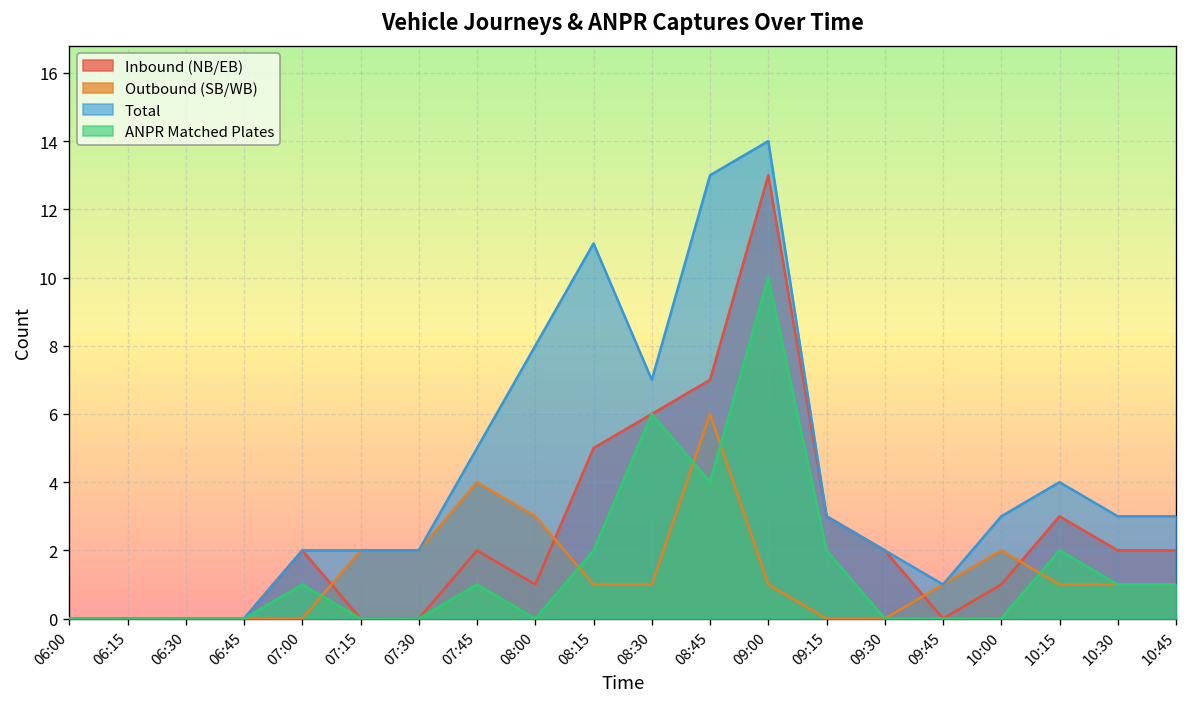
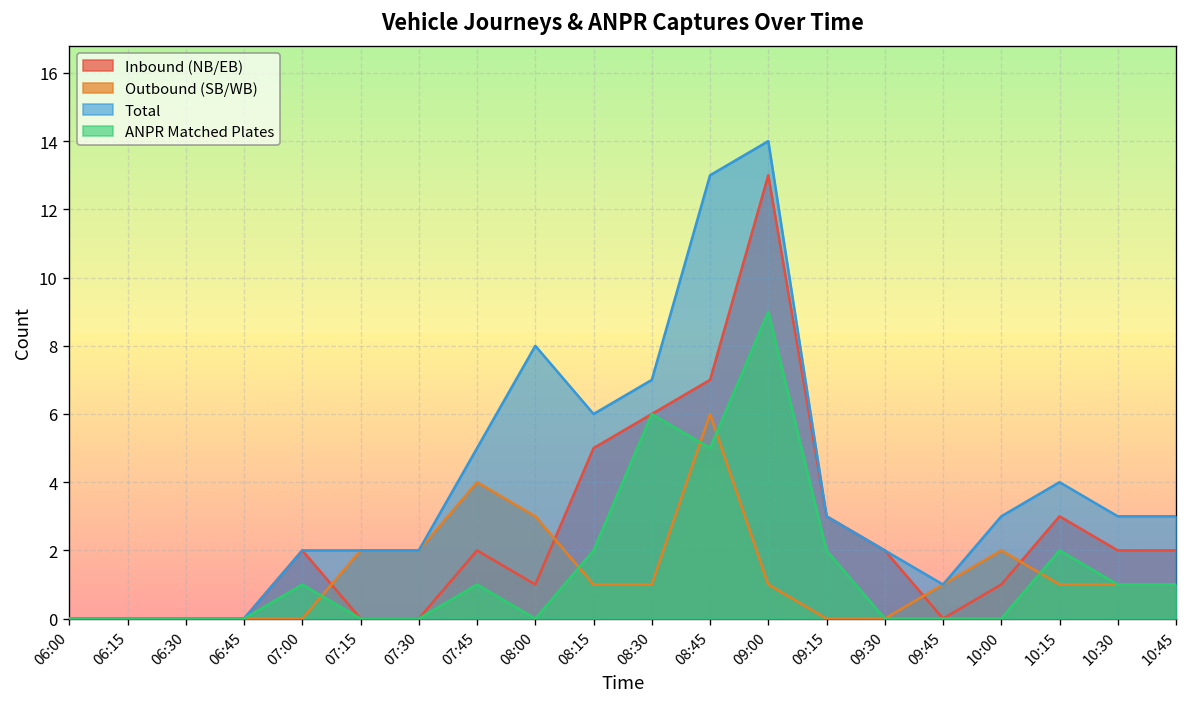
Total, 08:15: 11 -> 6
ANPR Matched Plates, 08:45: 4 -> 5
ANPR Matched Plates, 09:00: 10 -> 9
